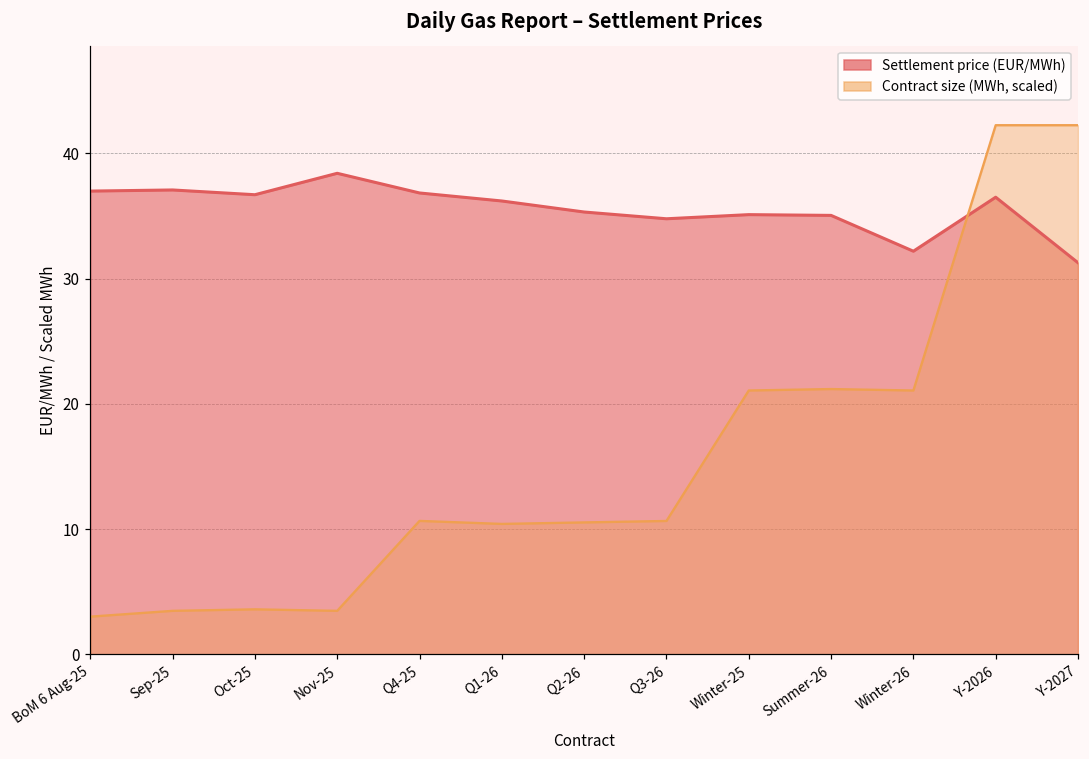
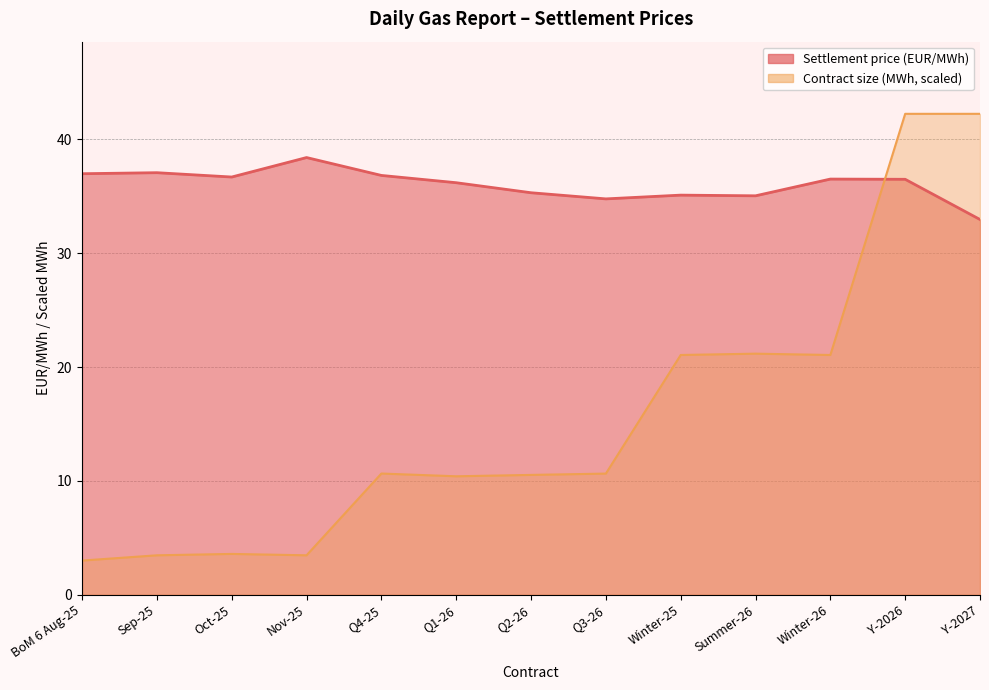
Settlement price (EUR/MWh), Winter-26: 32.2 -> 36.5
Settlement price (EUR/MWh), Y-2027: 31.3 -> 33.0
